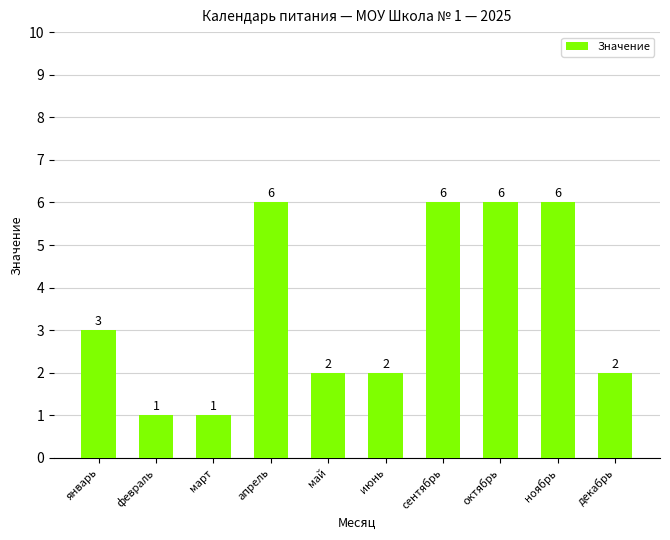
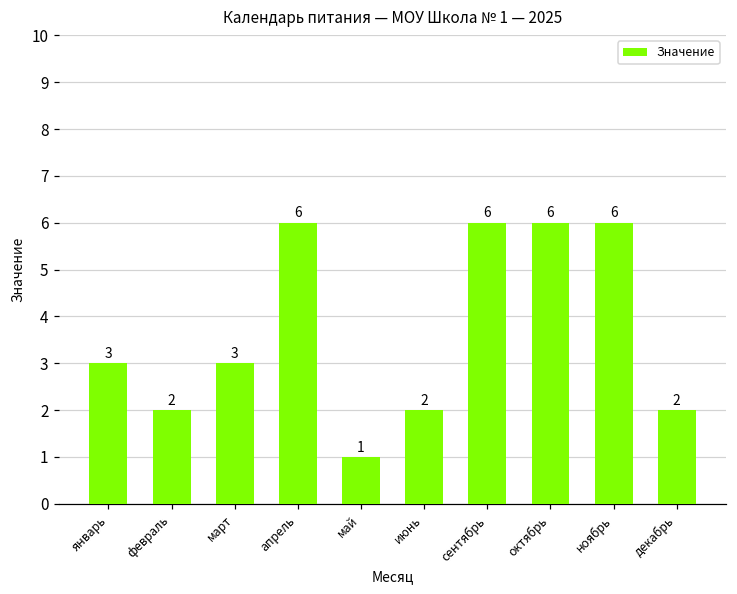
февраль: 1 -> 2
март: 1 -> 3
май: 2 -> 1
